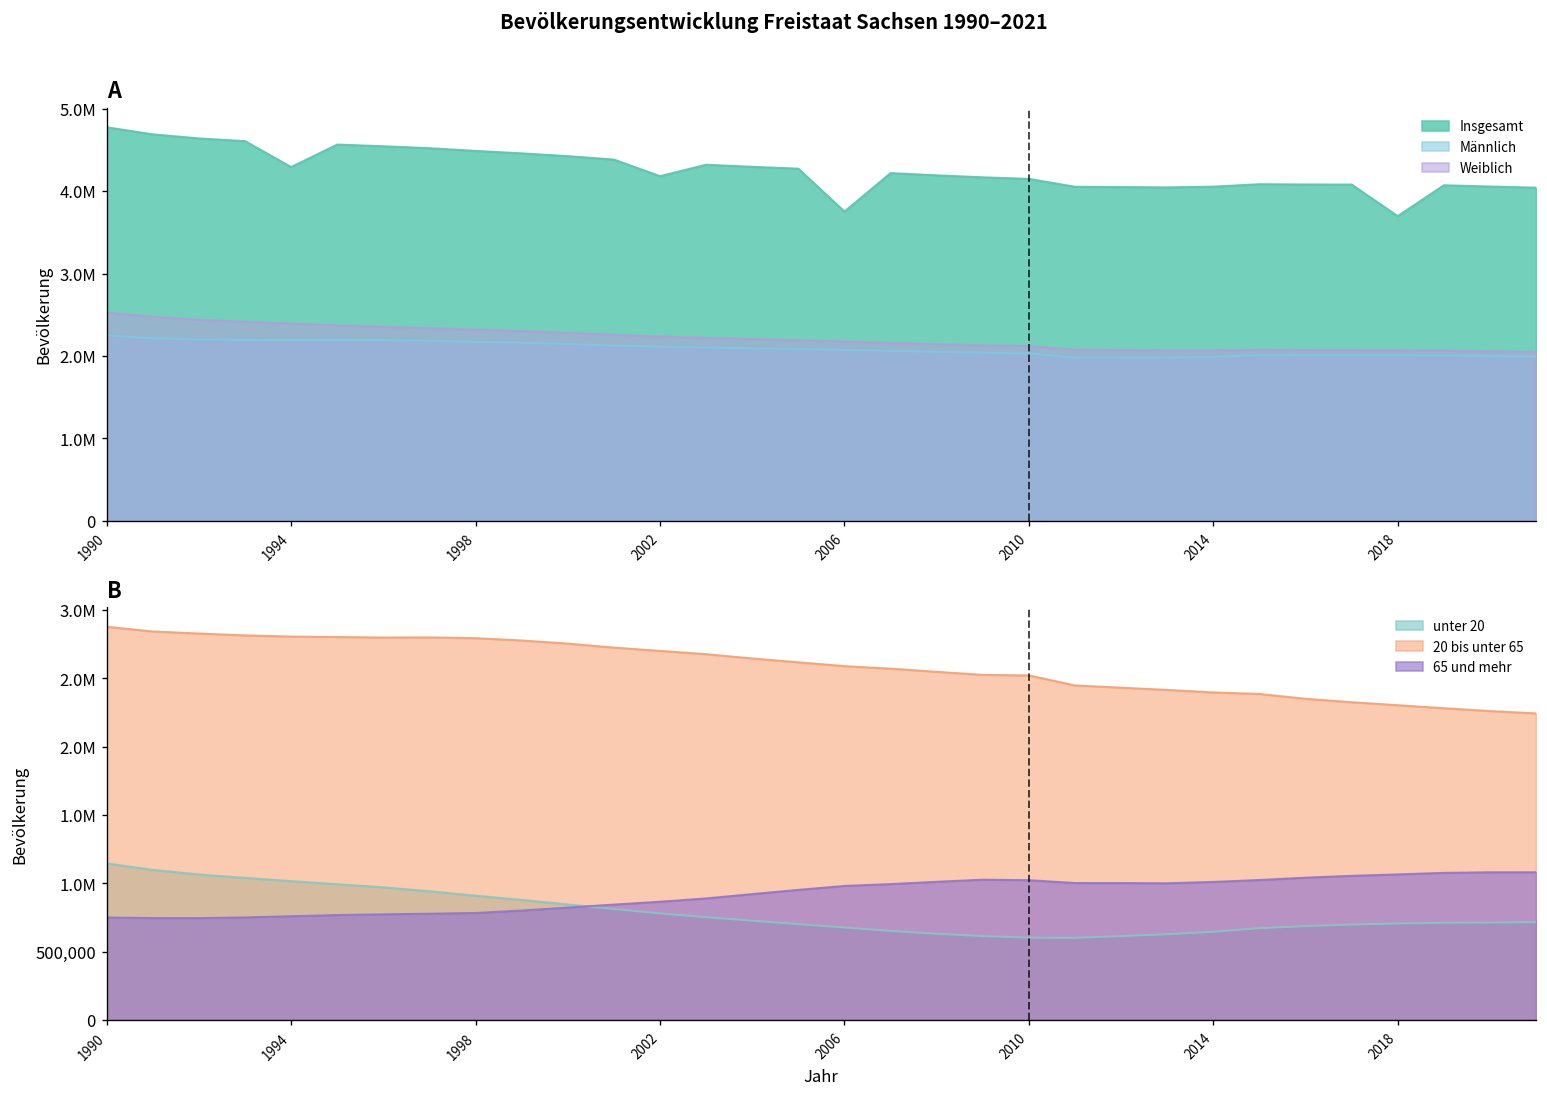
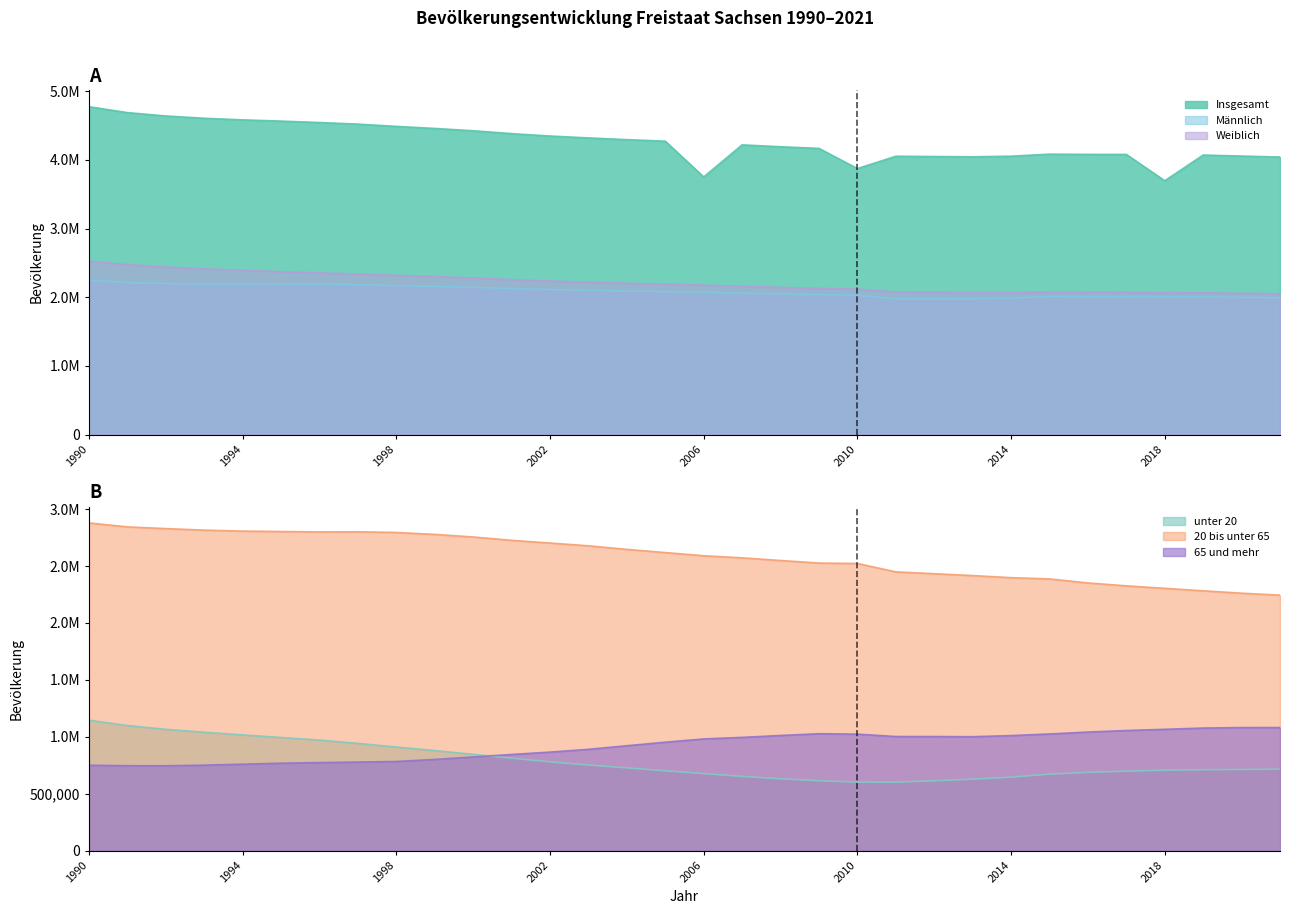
A, Insgesamt, 1994: 4300000 -> 4600000
A, Insgesamt, 2002: 4200000 -> 4300000
A, Insgesamt, 2010: 4100000 -> 3900000
